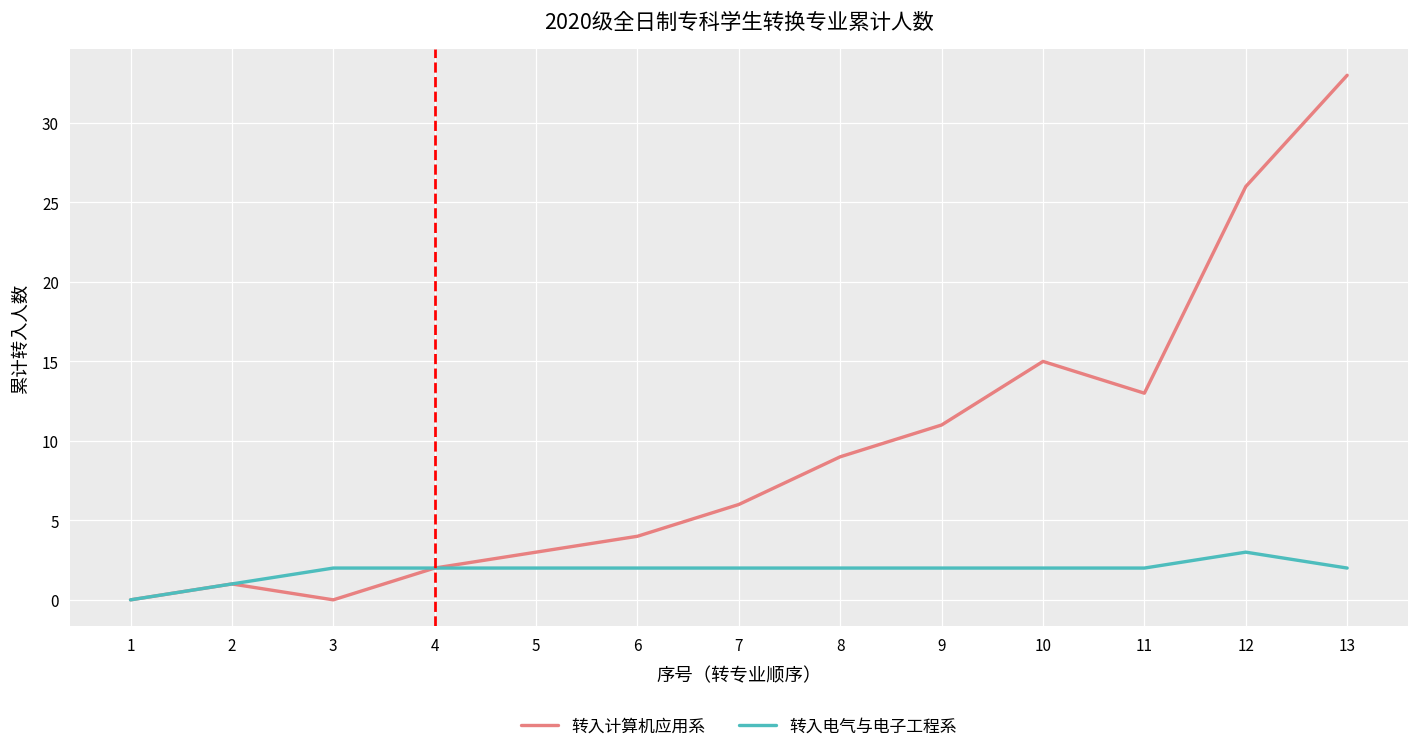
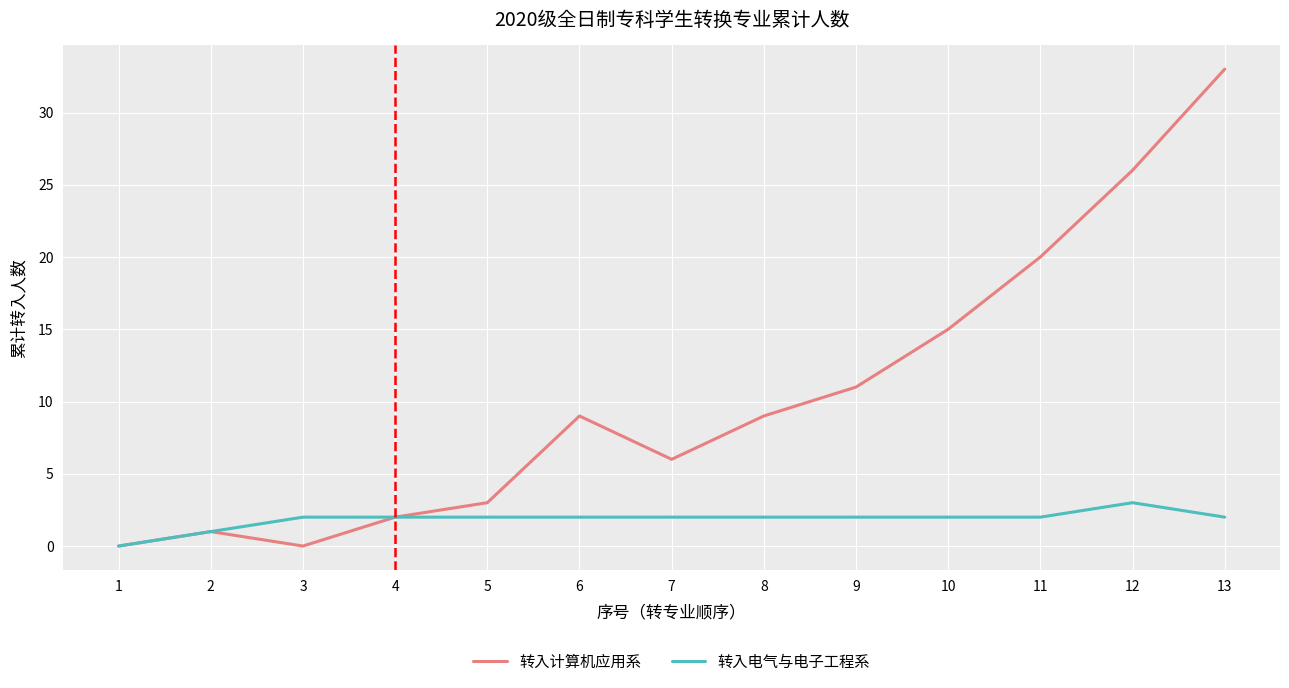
转入计算机应用系, 6: 4 -> 9
转入计算机应用系, 11: 13 -> 20
